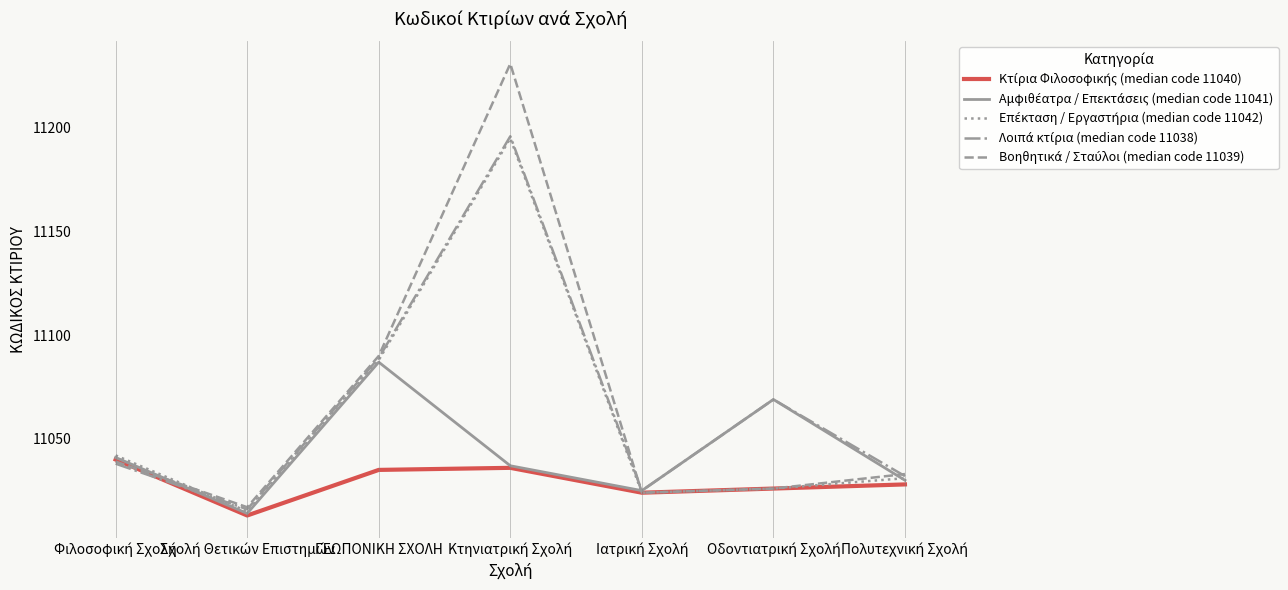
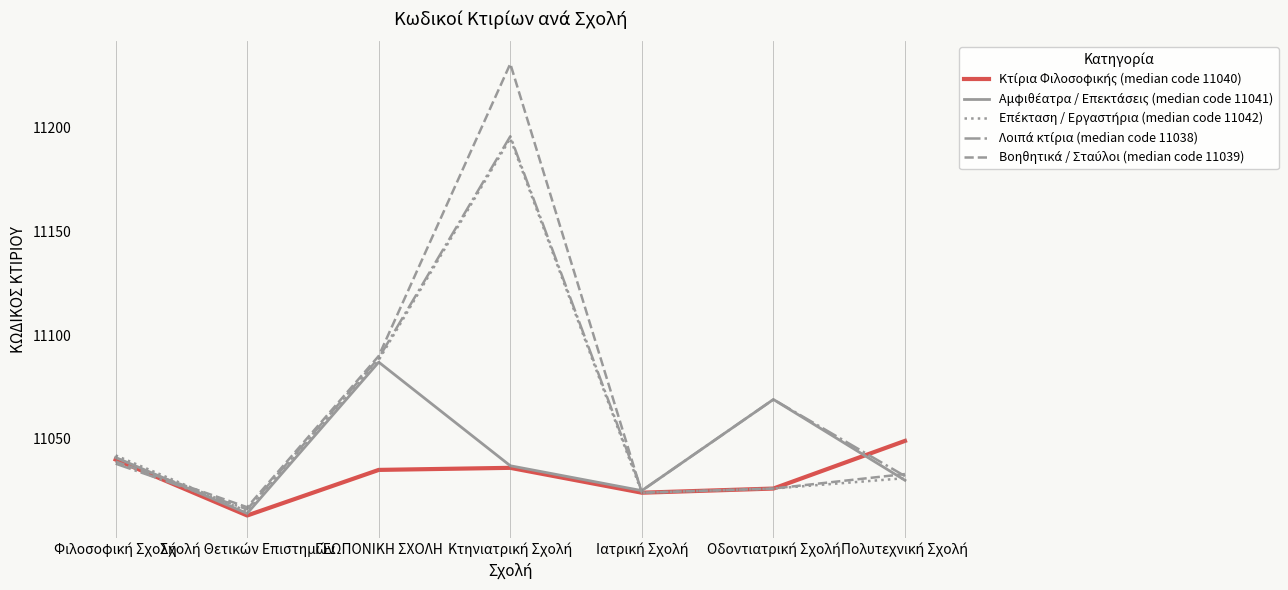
Κτίρια Φιλοσοφικής (median code 11040), Πολυτεχνική Σχολή: 11028 -> 11049
